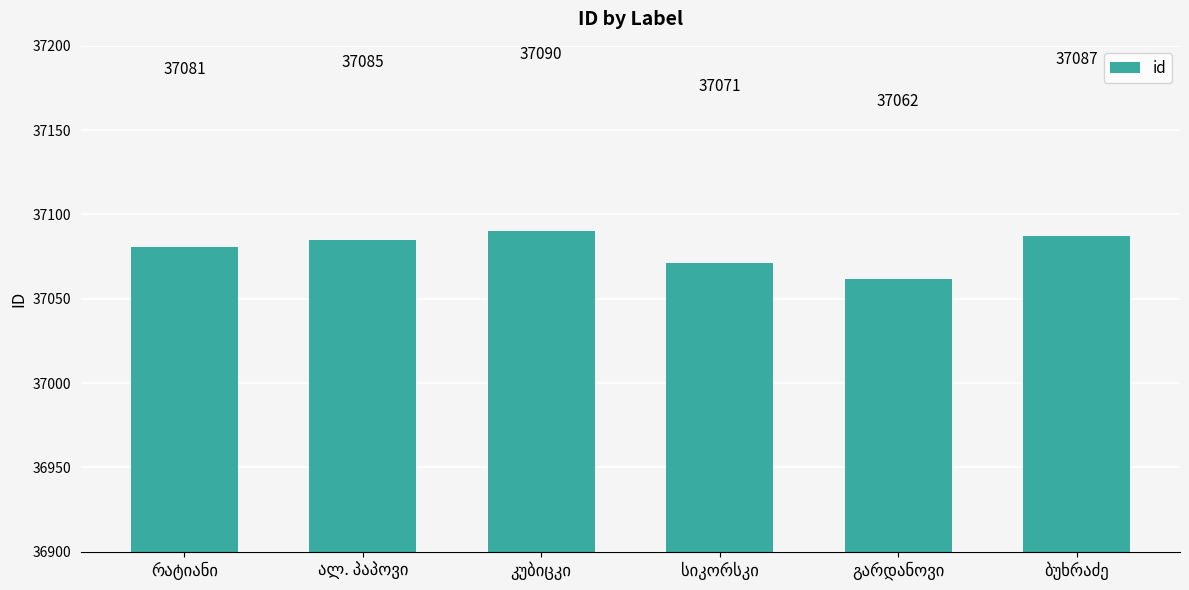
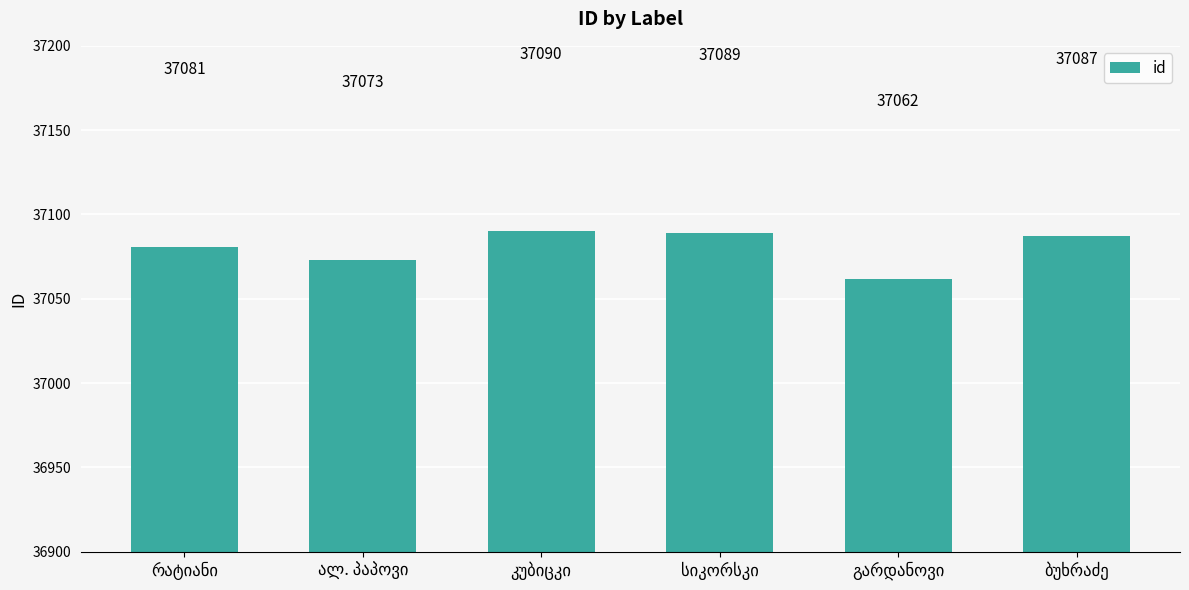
ალ. პაპოვი: 37085 -> 37073
სიკორსკი: 37071 -> 37089
